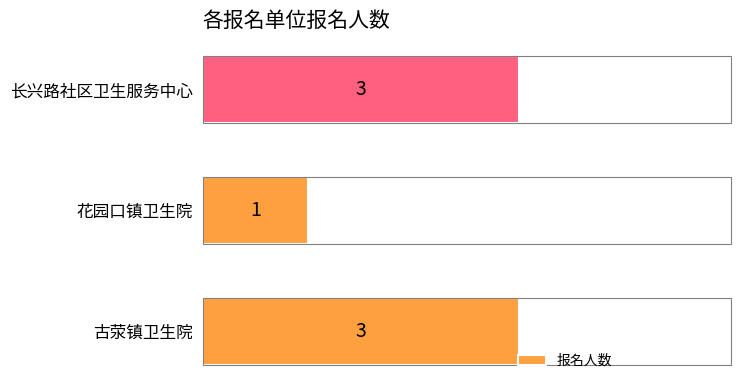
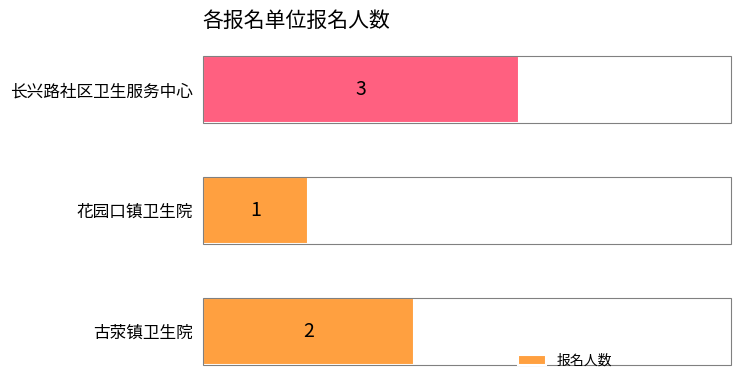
古荥镇卫生院: 3 -> 2
